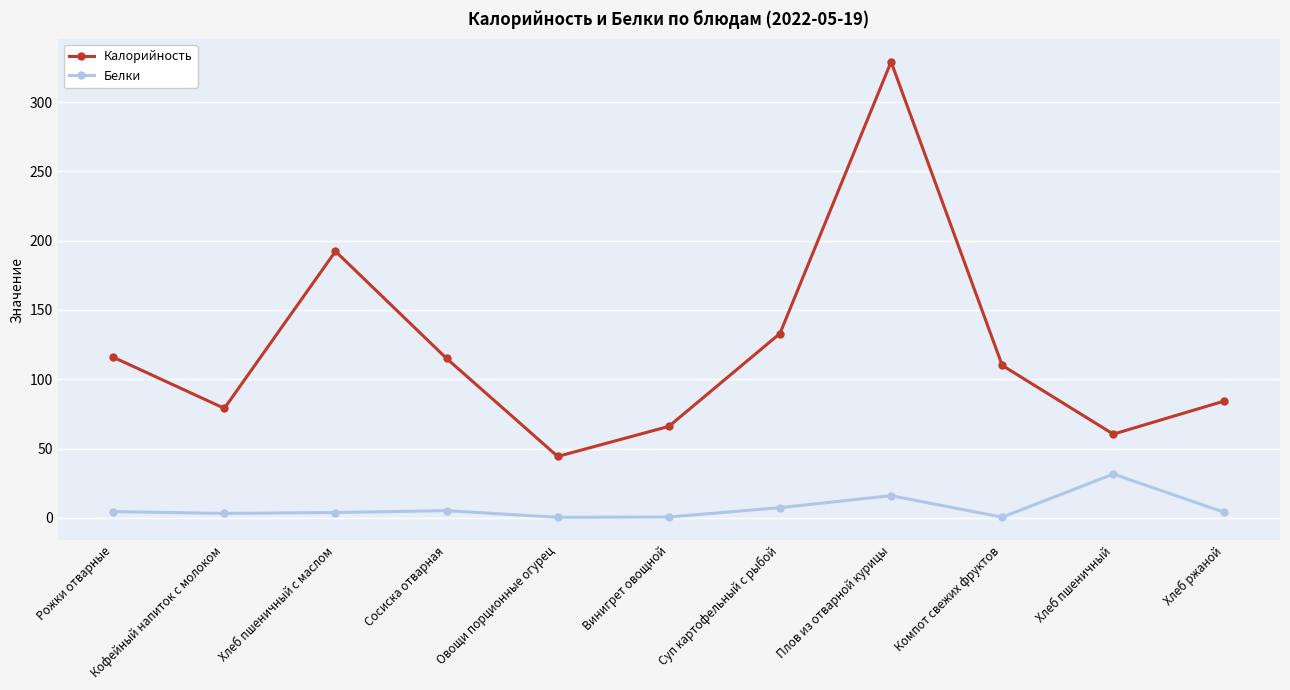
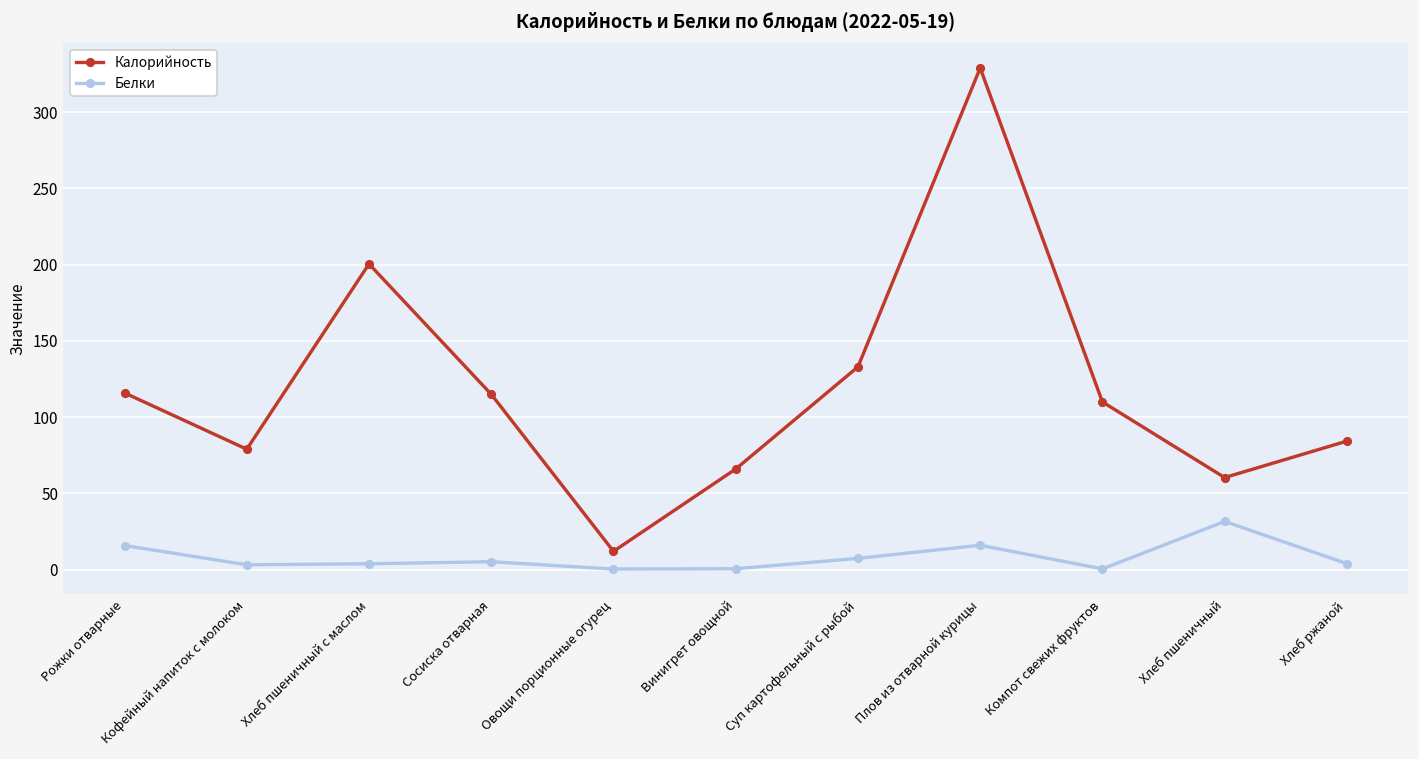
Белки, Рожки отварные: 5 -> 16
Калорийность, Хлеб пшеничный с маслом: 192 -> 201
Калорийность, Овощи порционные огурец: 44 -> 12
